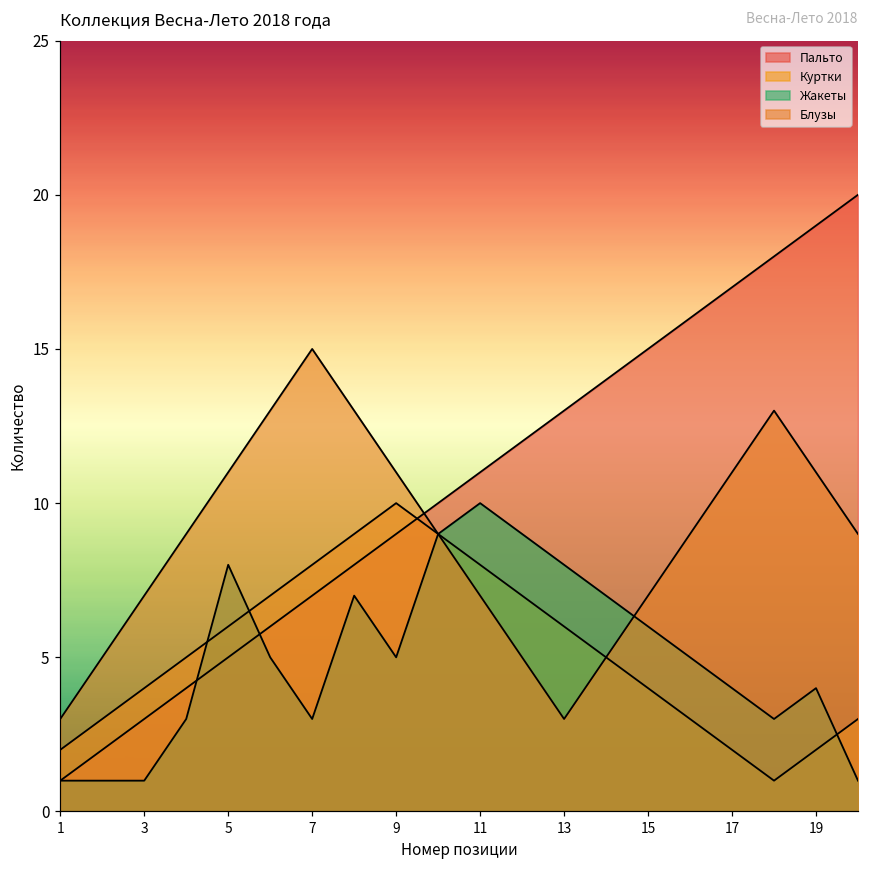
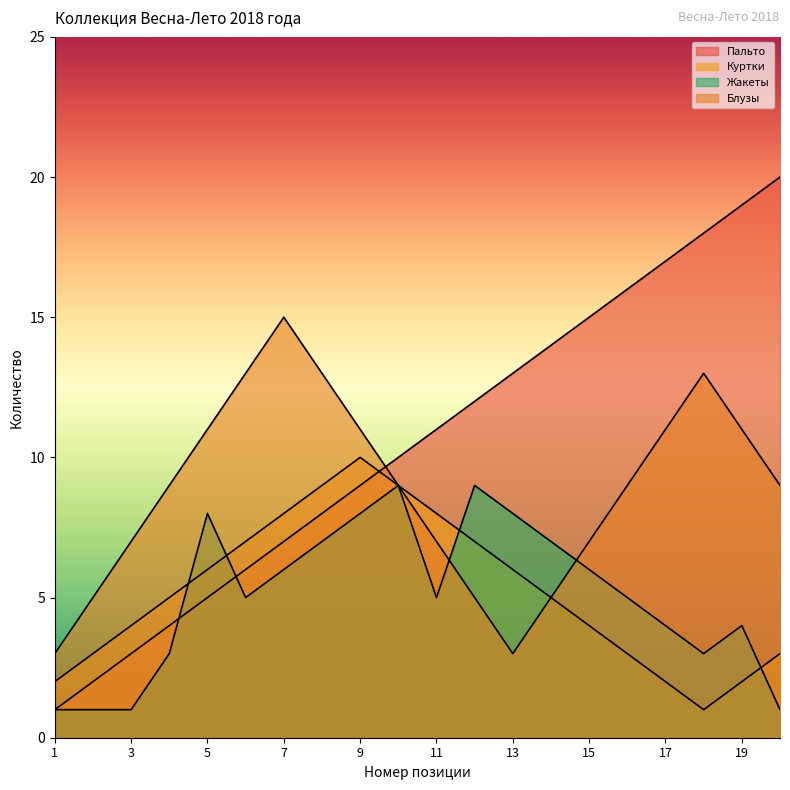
Жакеты, 7: 3 -> 6
Жакеты, 9: 5 -> 8
Жакеты, 11: 10 -> 5
